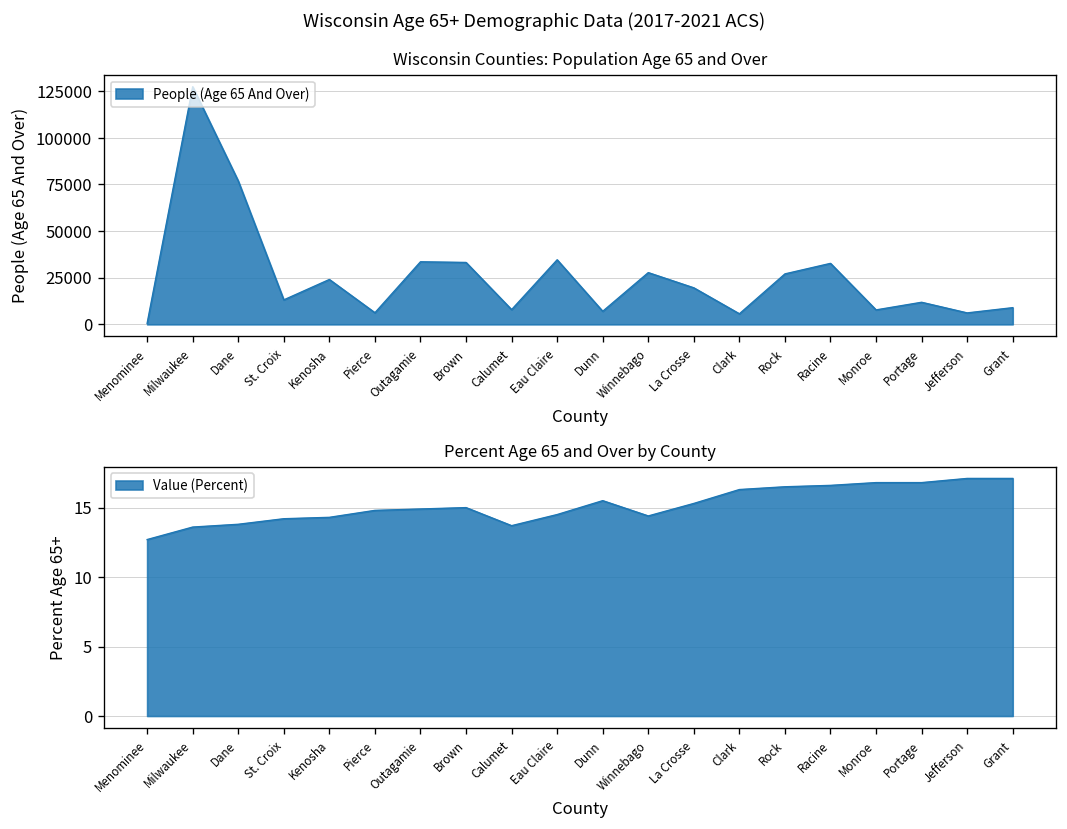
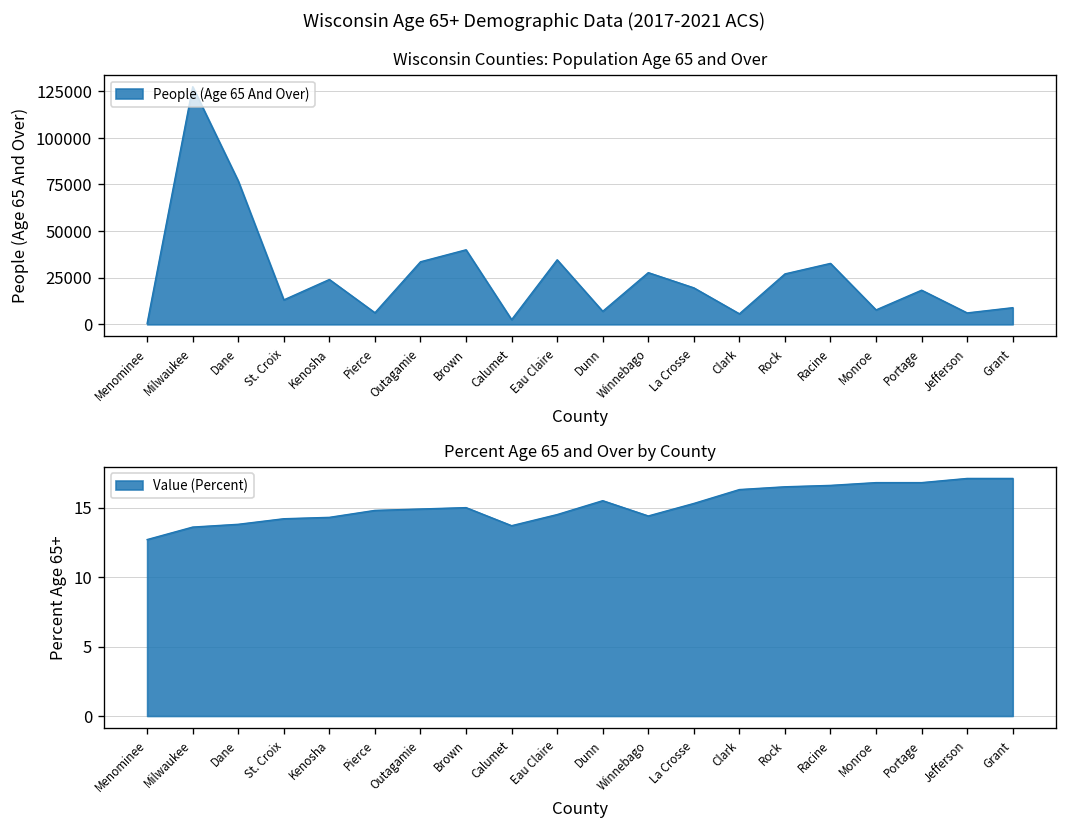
Wisconsin Counties: Population Age 65 and Over, Brown: 33000 -> 40000
Wisconsin Counties: Population Age 65 and Over, Calumet: 8000 -> 3000
Wisconsin Counties: Population Age 65 and Over, Portage: 12000 -> 18000
